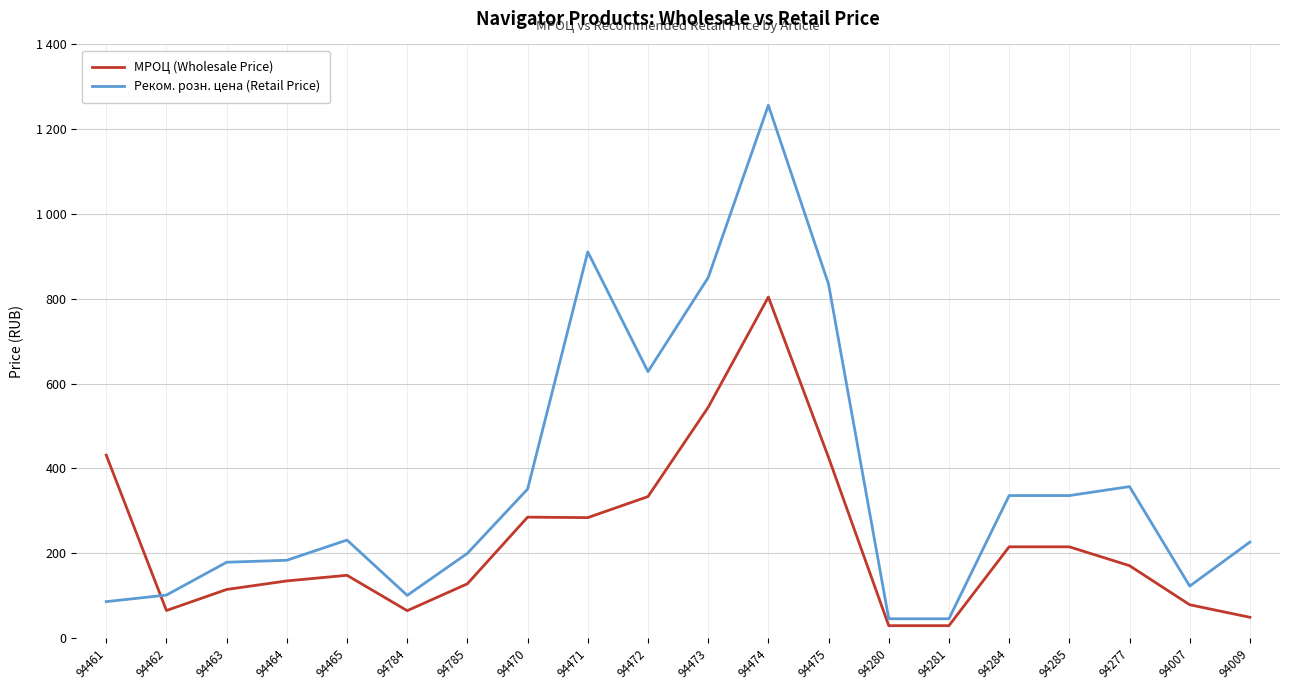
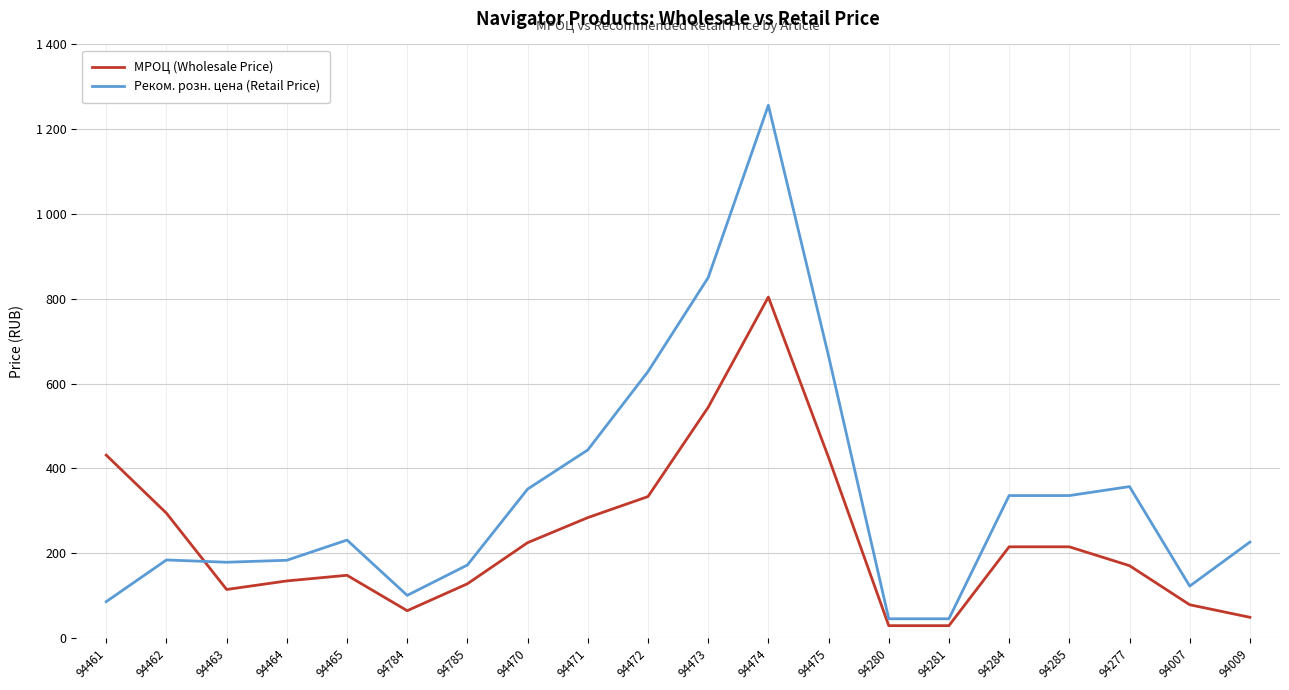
МРОЦ (Wholesale Price), 94462: 60 -> 290
Реком. розн. цена (Retail Price), 94462: 100 -> 180
Реком. розн. цена (Retail Price), 94785: 200 -> 170
МРОЦ (Wholesale Price), 94470: 280 -> 220
Реком. розн. цена (Retail Price), 94471: 910 -> 440
Реком. розн. цена (Retail Price), 94475: 830 -> 670
